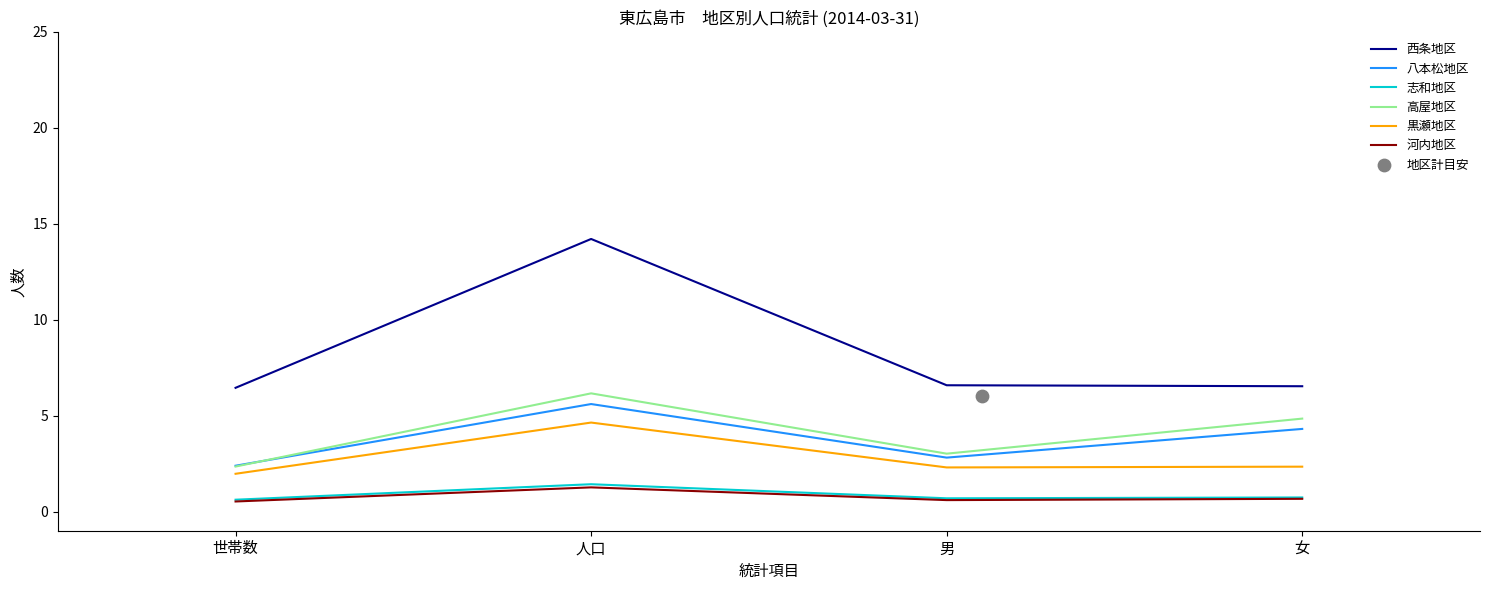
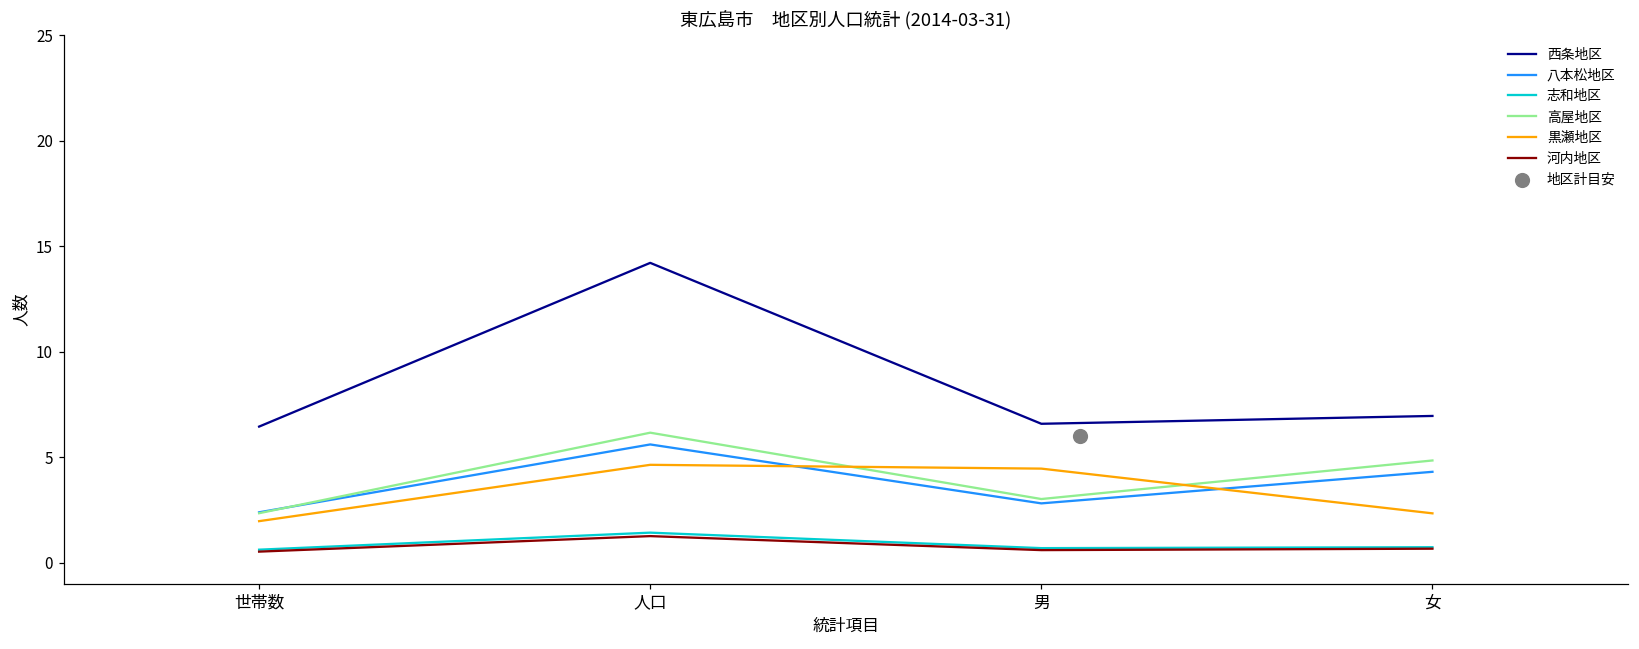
黒瀬地区, 男: 2.3 -> 4.5
西条地区, 女: 6.5 -> 7.0
